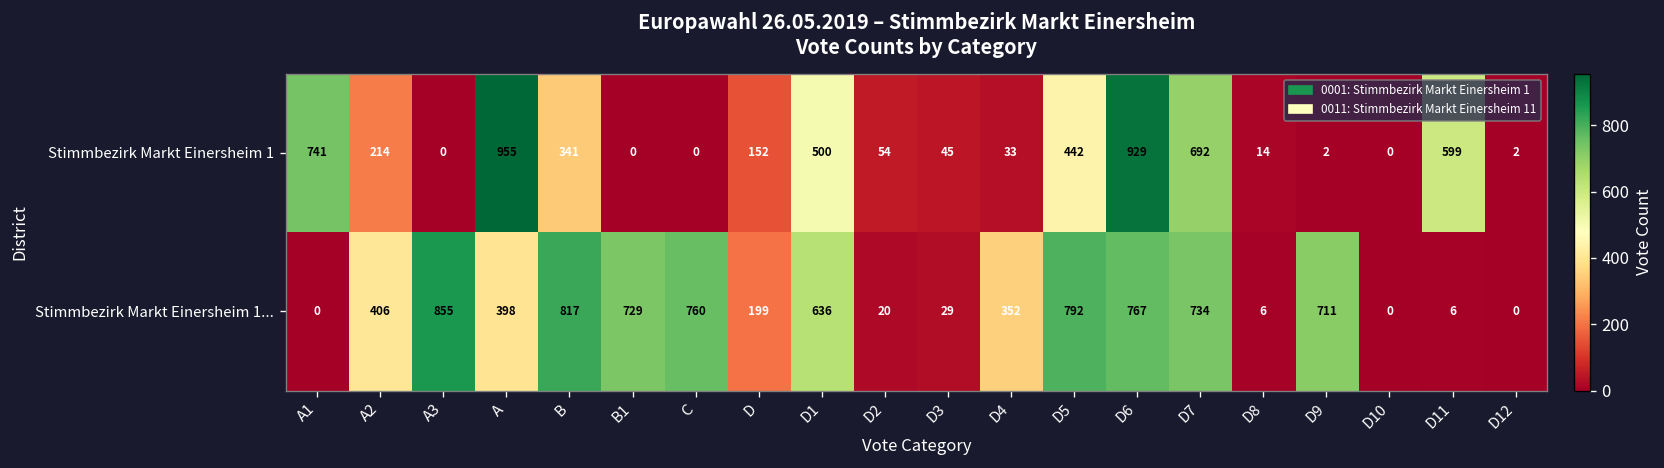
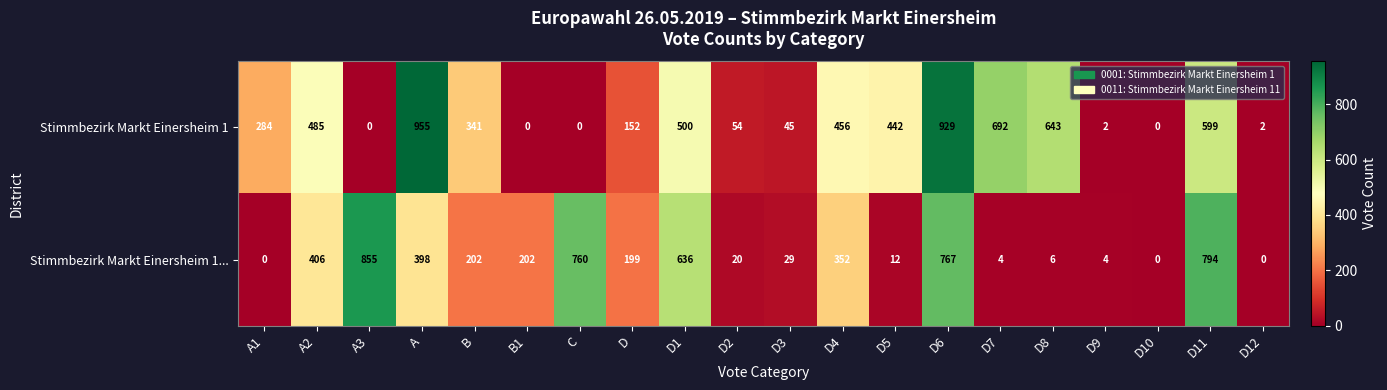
Stimmbezirk Markt Einersheim 1, A1: 741 -> 284
Stimmbezirk Markt Einersheim 1, A2: 214 -> 485
Stimmbezirk Markt Einersheim 1, D4: 33 -> 456
Stimmbezirk Markt Einersheim 1, D8: 14 -> 643
Stimmbezirk Markt Einersheim 1..., B: 817 -> 202
Stimmbezirk Markt Einersheim 1..., B1: 729 -> 202
Stimmbezirk Markt Einersheim 1..., D5: 792 -> 12
Stimmbezirk Markt Einersheim 1..., D7: 734 -> 4
Stimmbezirk Markt Einersheim 1..., D9: 711 -> 4
Stimmbezirk Markt Einersheim 1..., D11: 6 -> 794
